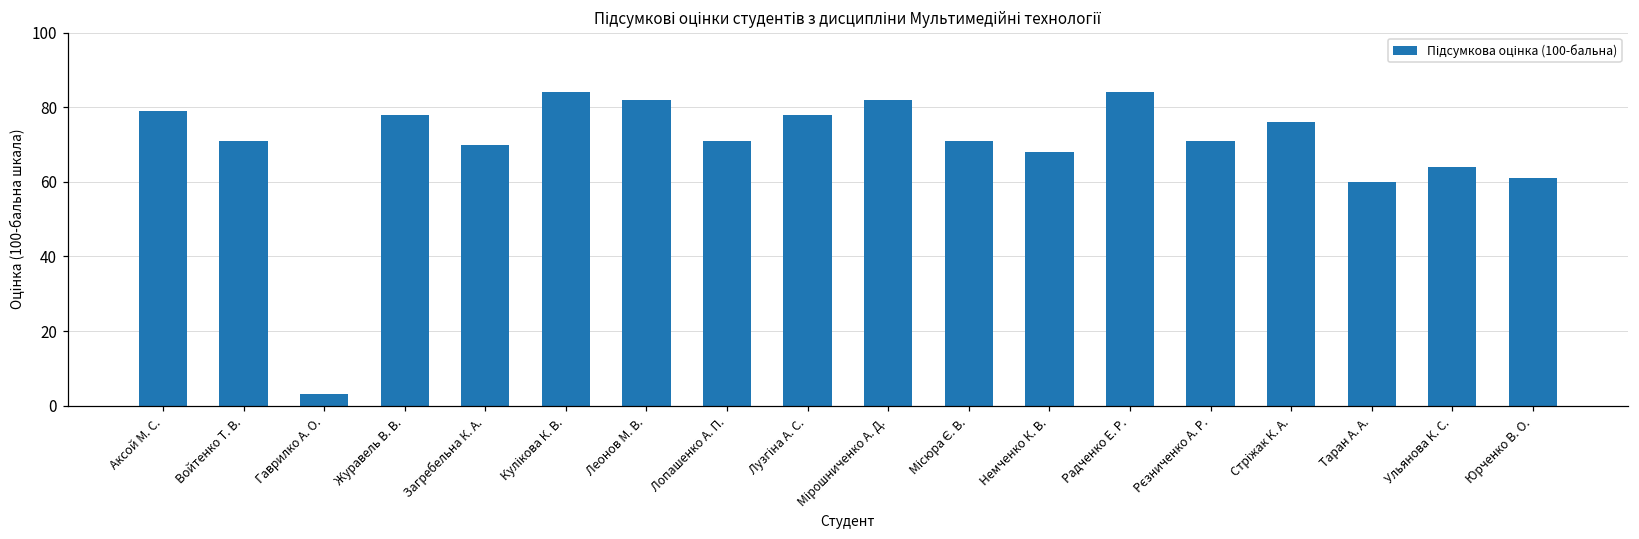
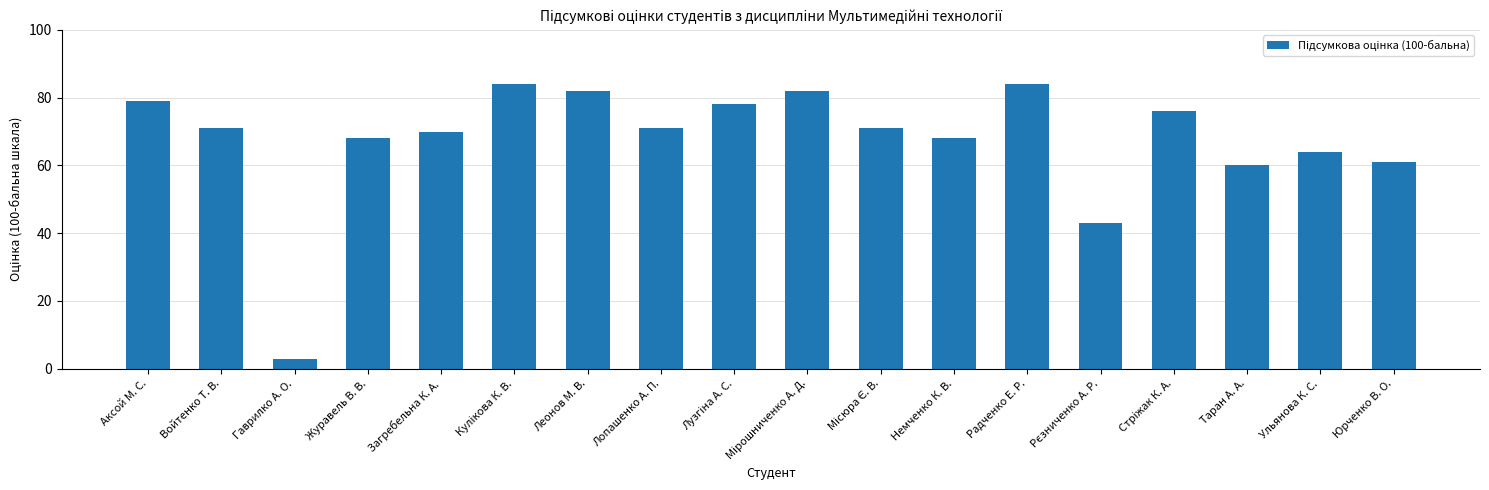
Журавель В. В.: 78 -> 68
Рєзниченко А. Р.: 71 -> 43
